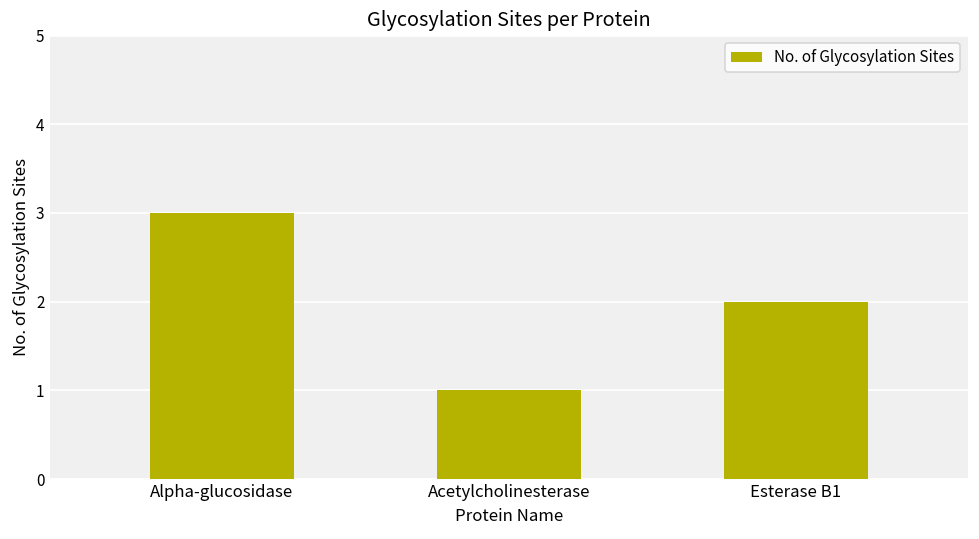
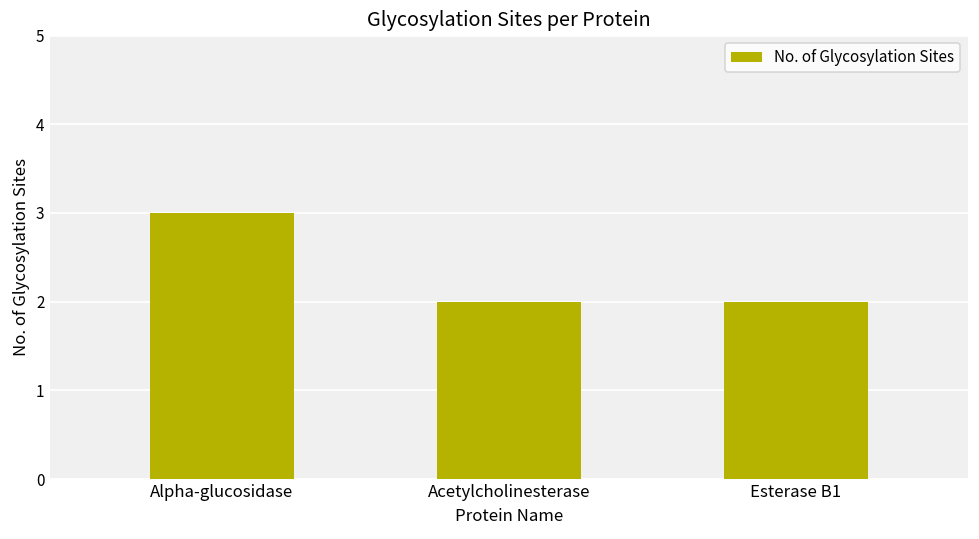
Acetylcholinesterase: 1 -> 2
